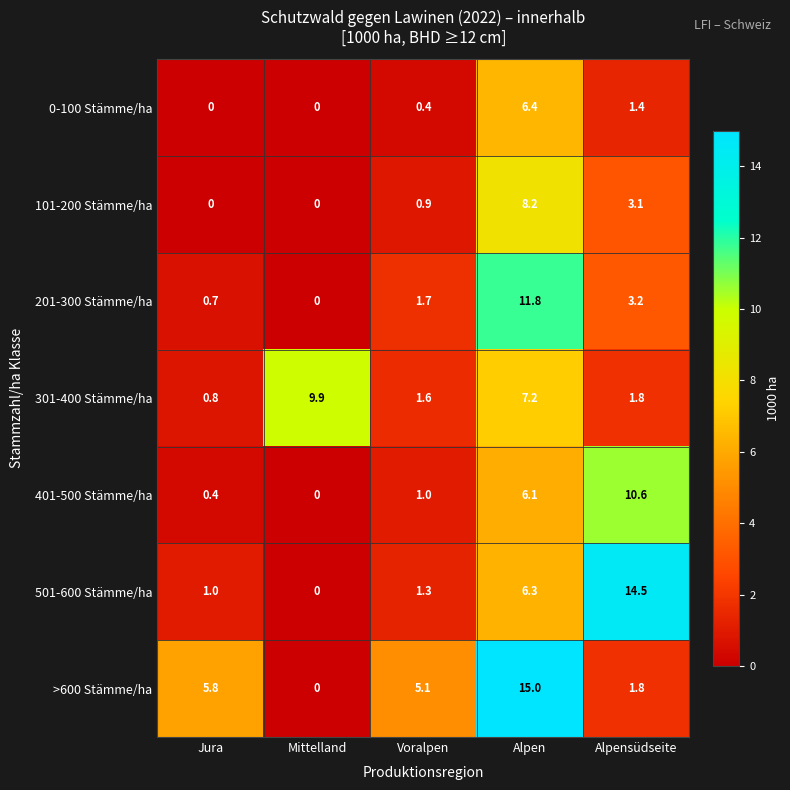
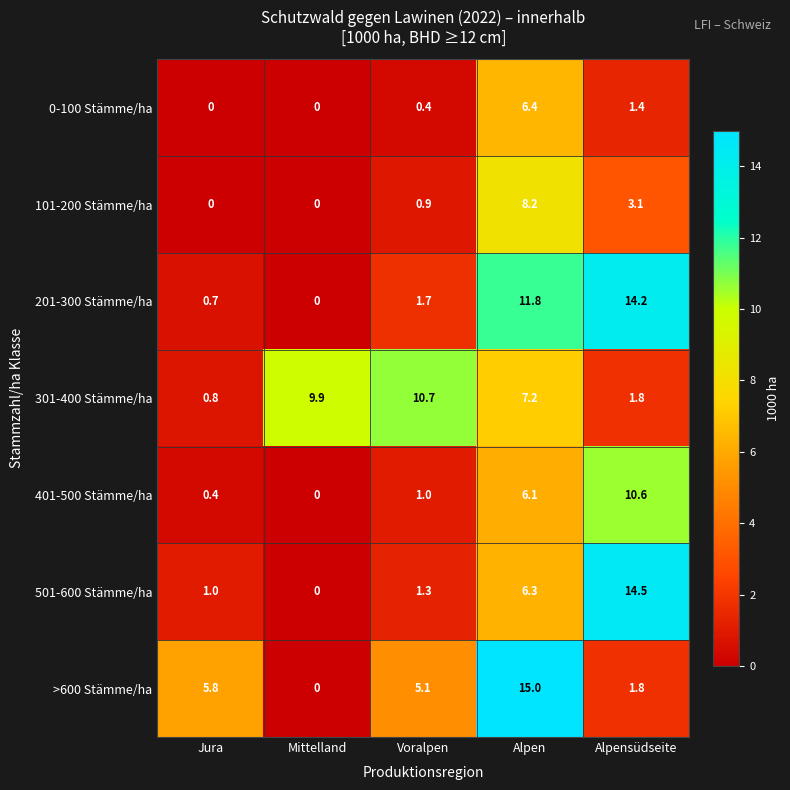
201-300 Stämme/ha, Alpensüdseite: 3.2 -> 14.2
301-400 Stämme/ha, Voralpen: 1.6 -> 10.7
